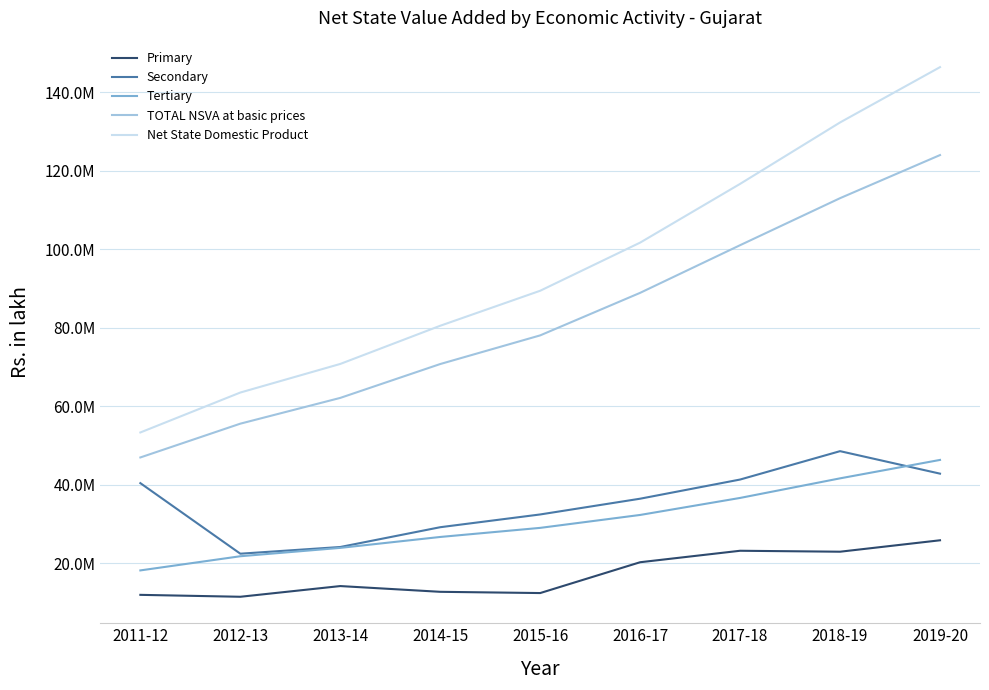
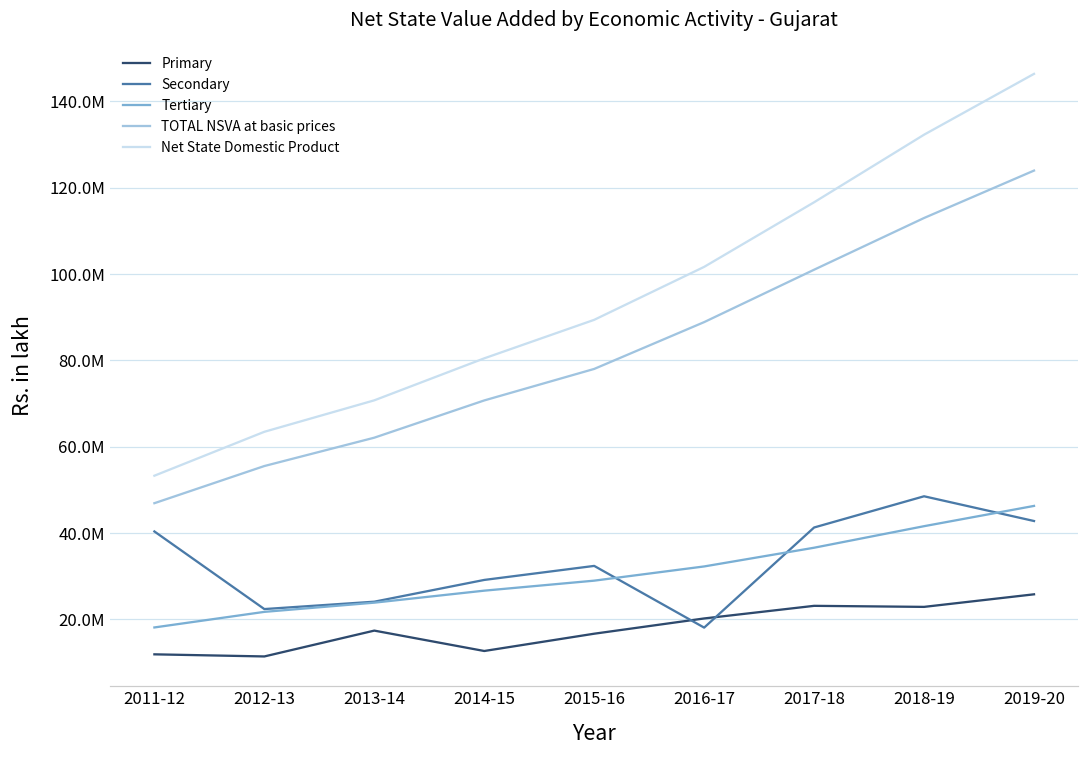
Primary, 2013-14: 14000000 -> 17000000
Primary, 2015-16: 12000000 -> 17000000
Secondary, 2016-17: 36000000 -> 18000000
